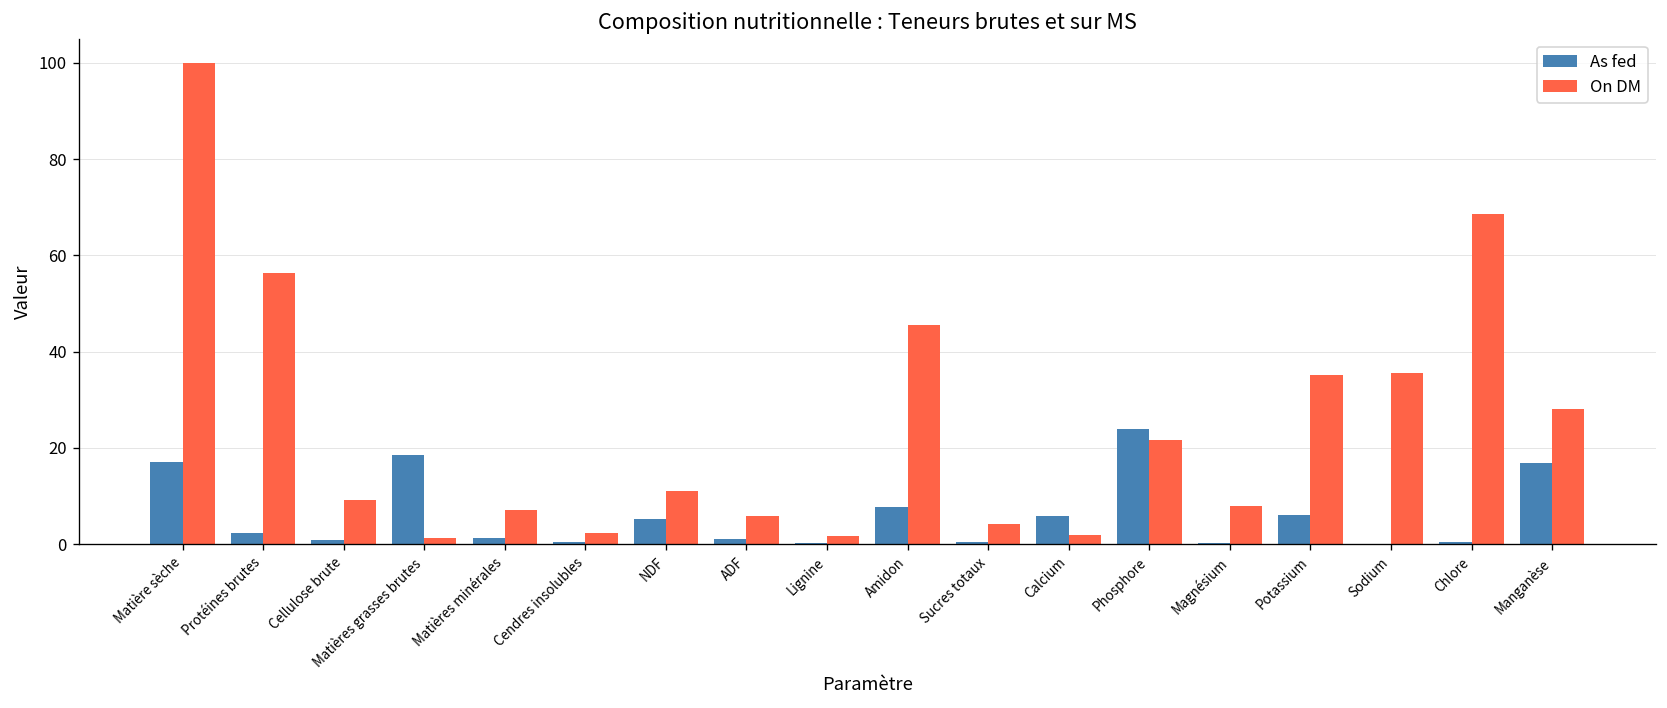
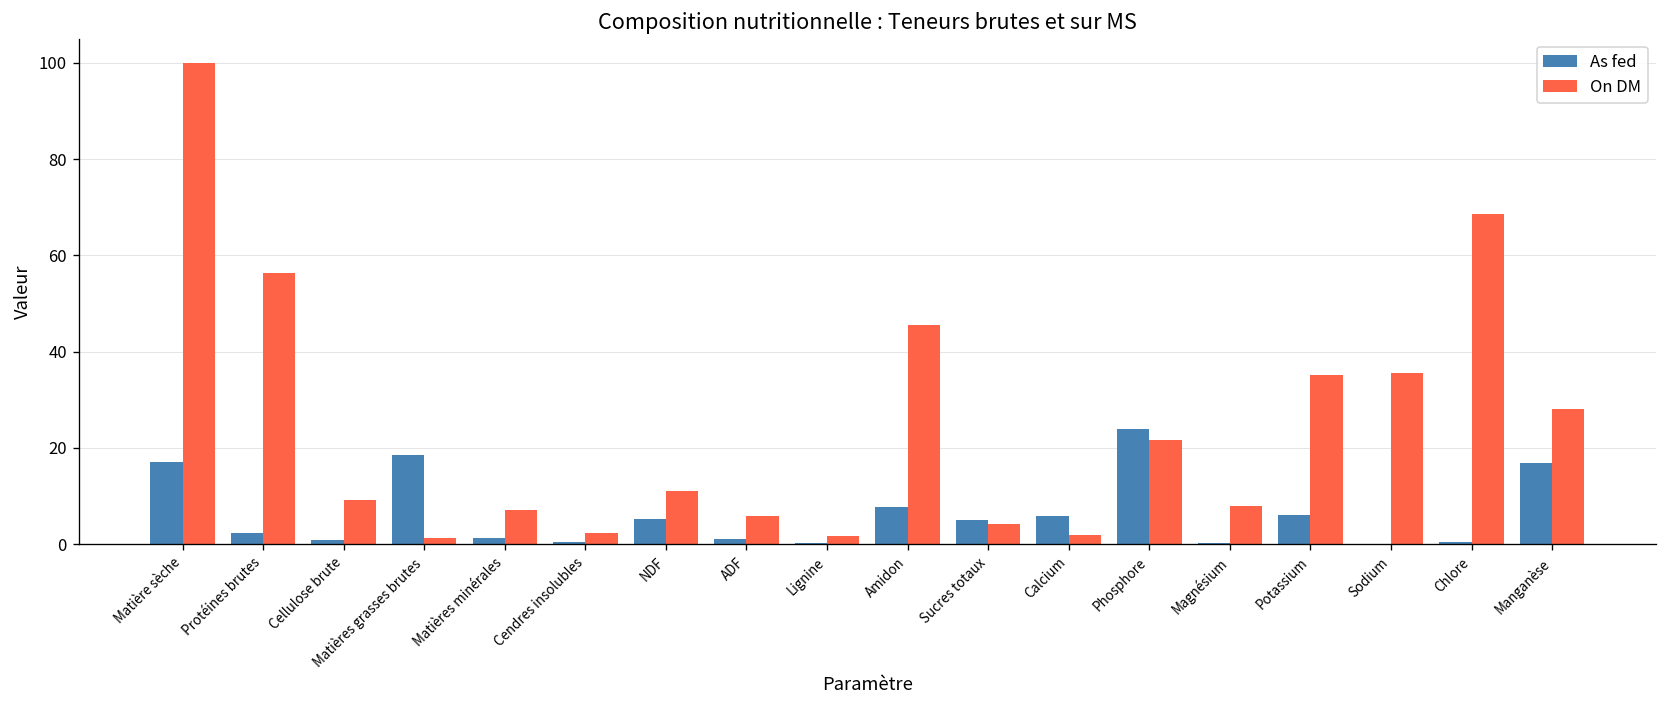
As fed, Sucres totaux: 0 -> 5
